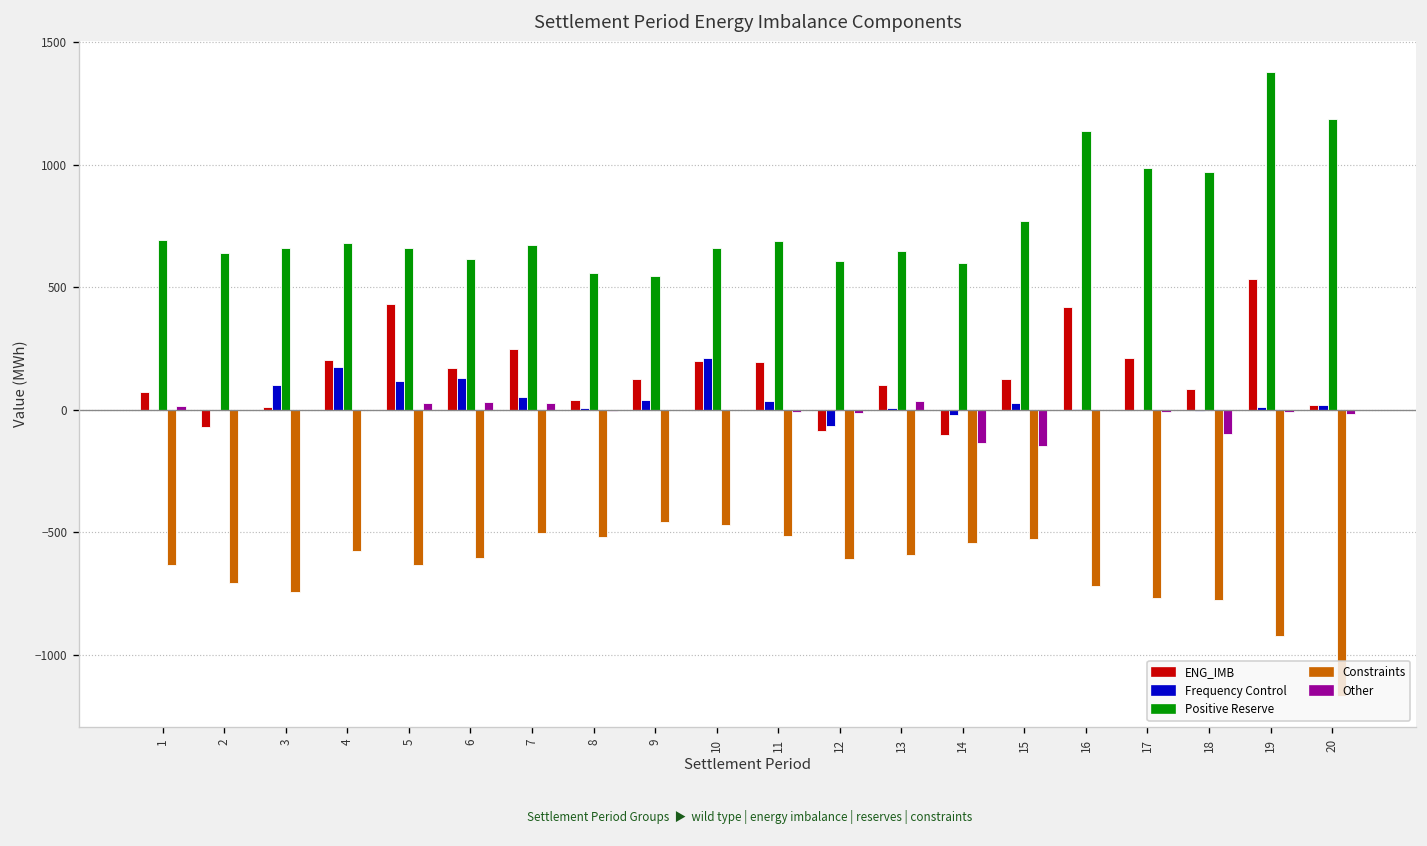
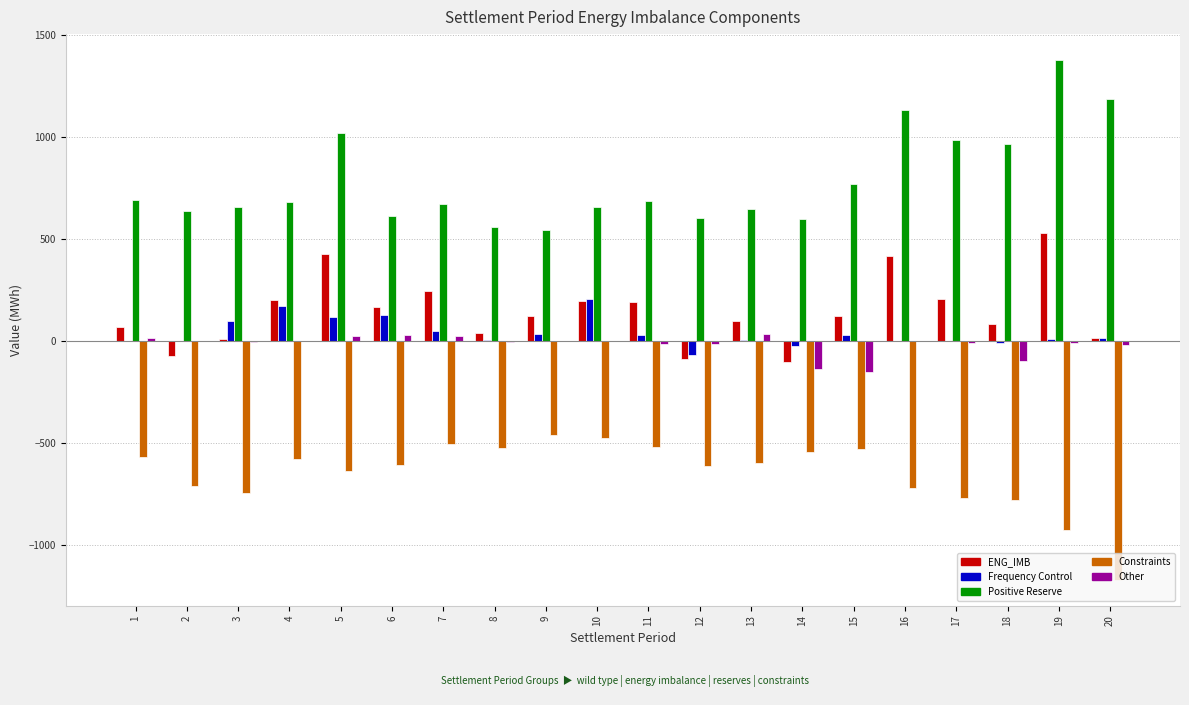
Constraints, 1: -630 -> -570
Positive Reserve, 5: 660 -> 1020
